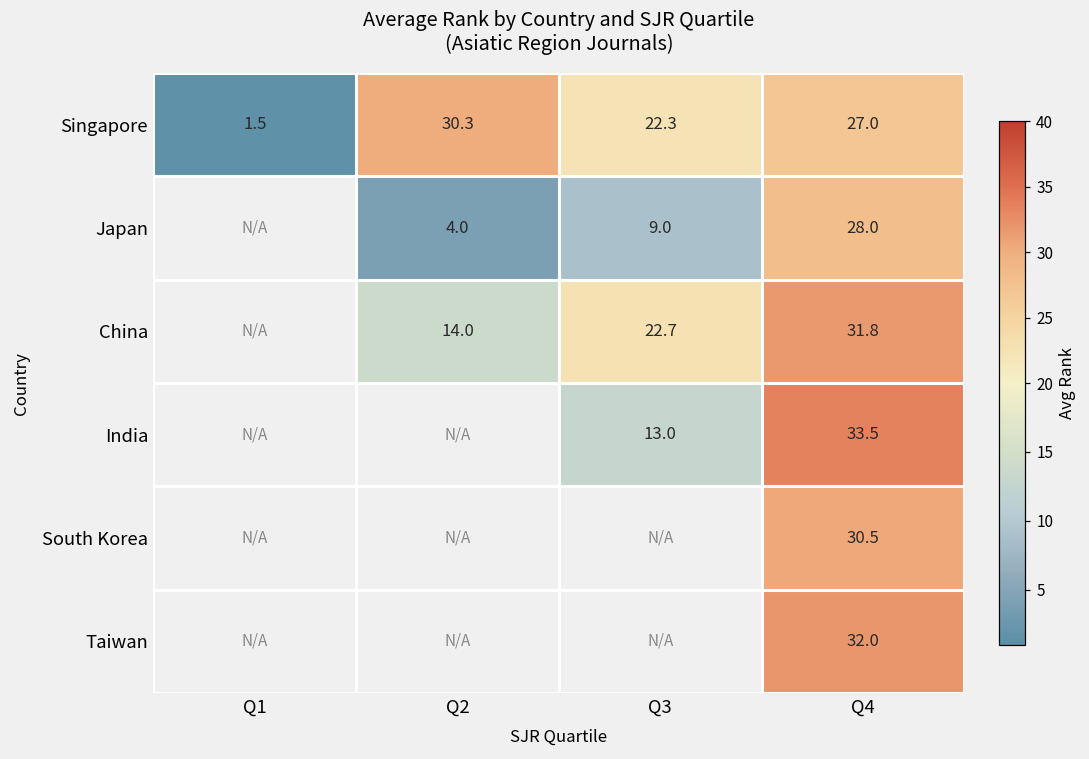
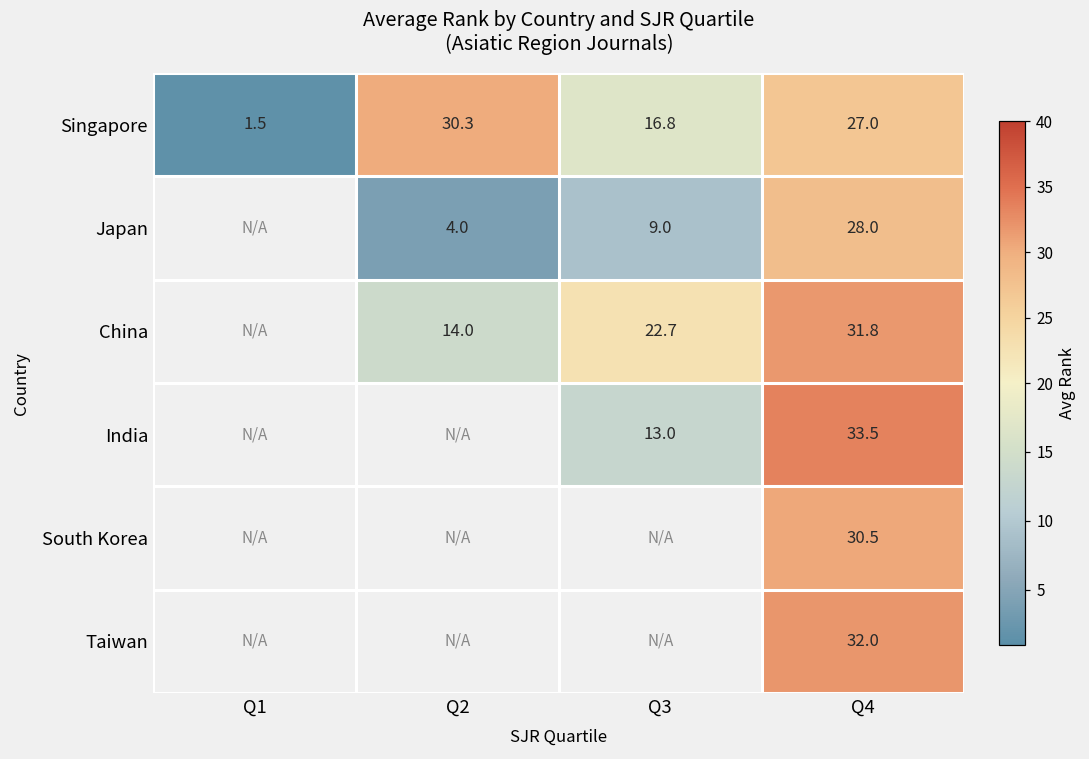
Singapore, Q3: 22.3 -> 16.8
